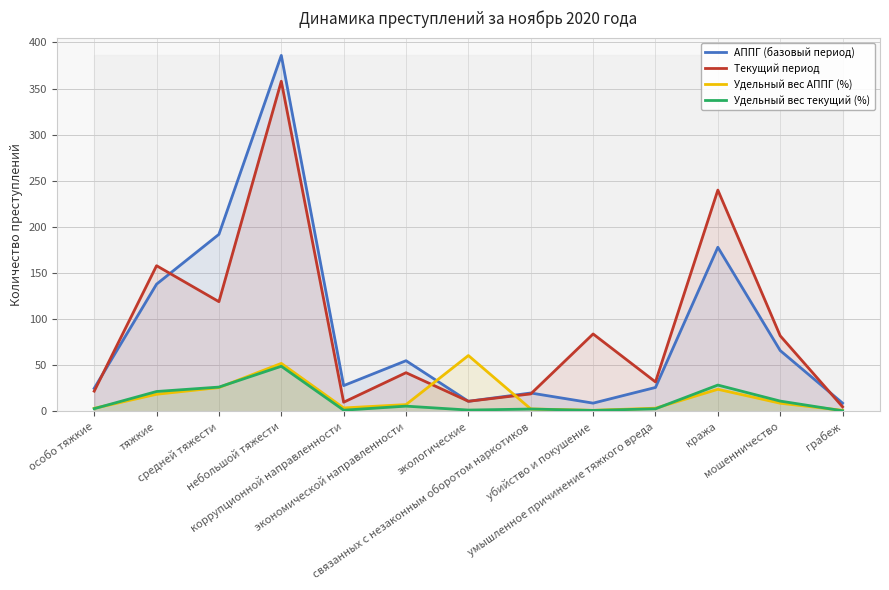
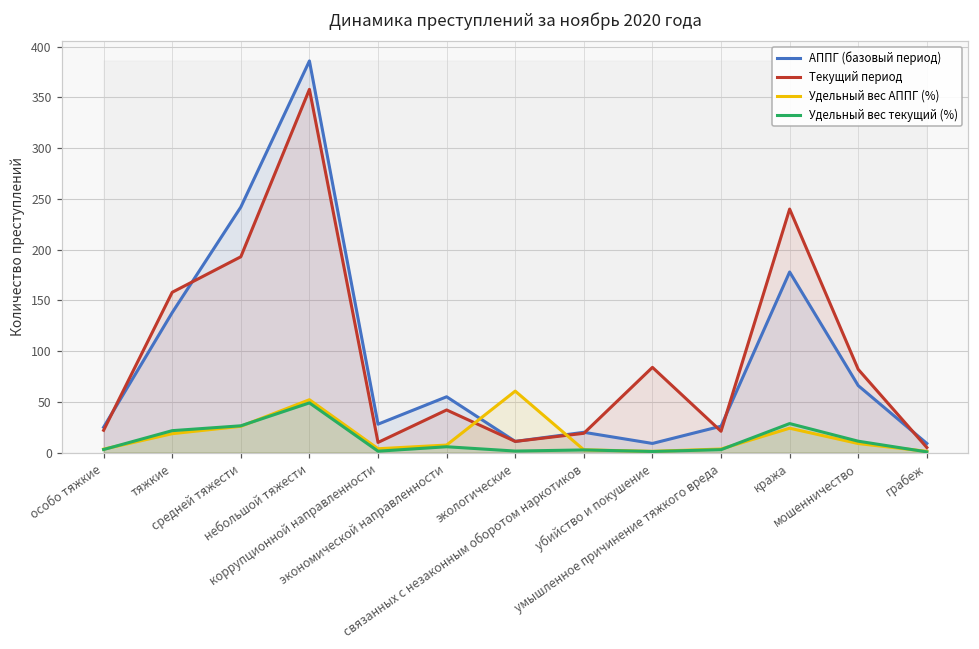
АППГ (базовый период), средней тяжести: 190 -> 240
Текущий период, средней тяжести: 120 -> 190
Текущий период, умышленное причинение тяжкого вреда: 30 -> 20
